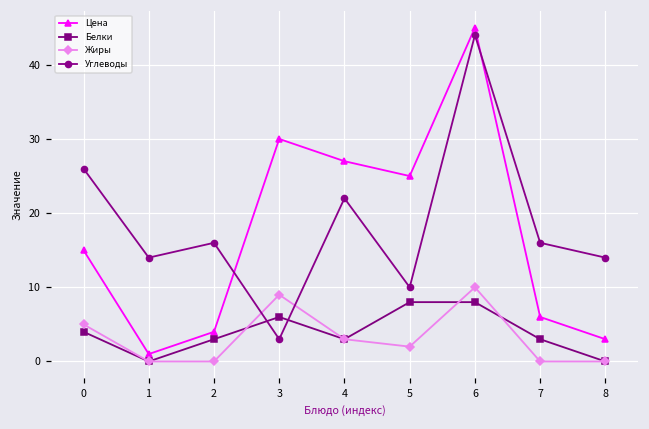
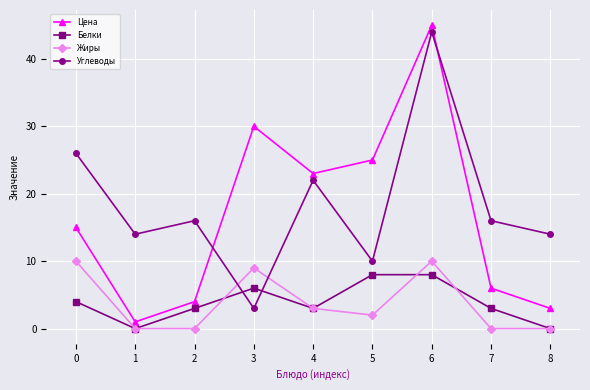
Жиры, 0: 5 -> 10
Цена, 4: 27 -> 23
